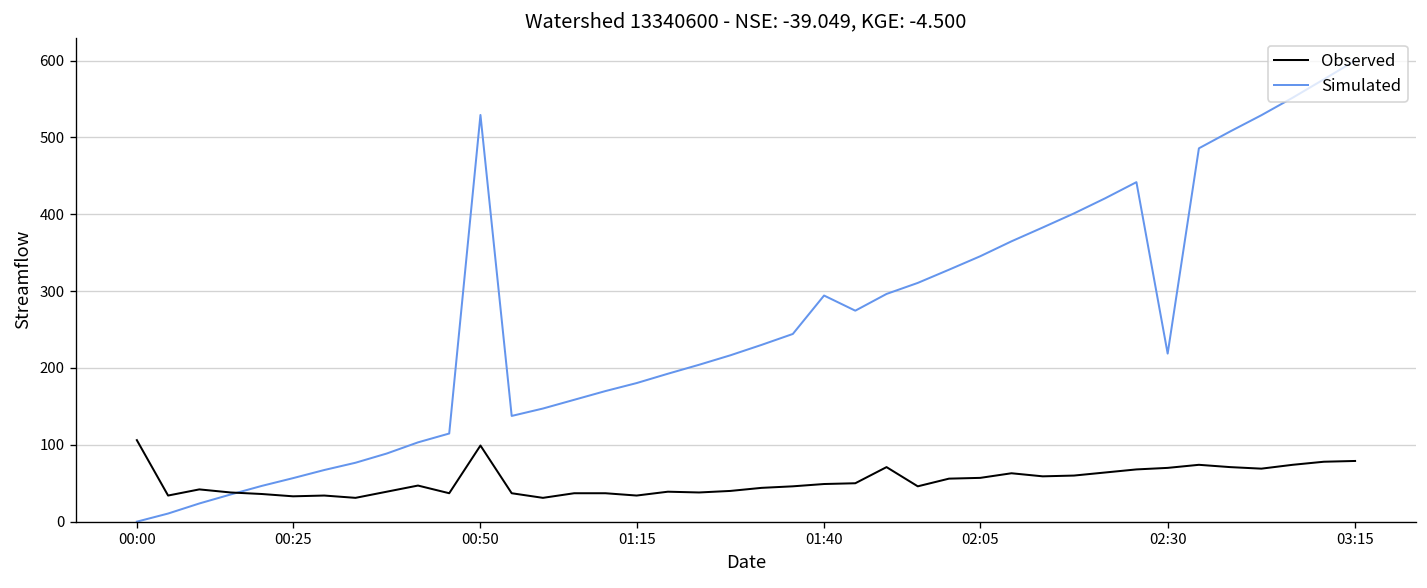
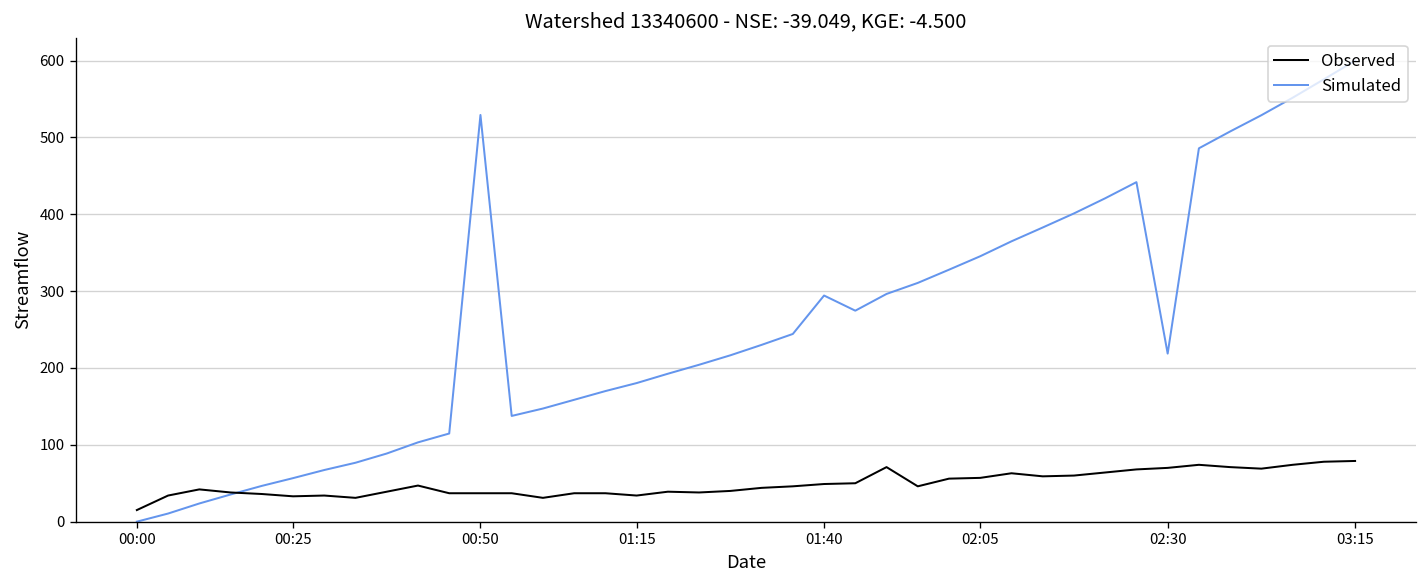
Observed, 00:00: 110 -> 20
Observed, 00:50: 100 -> 40
